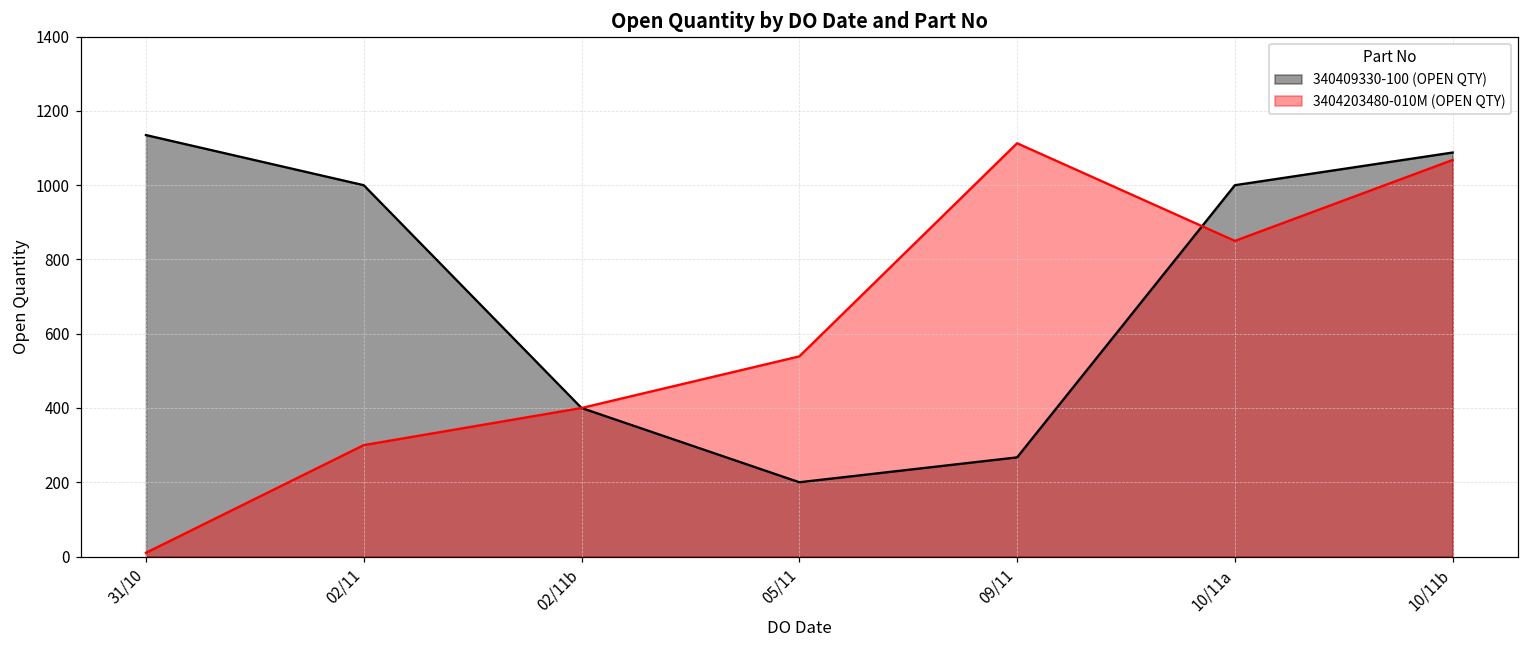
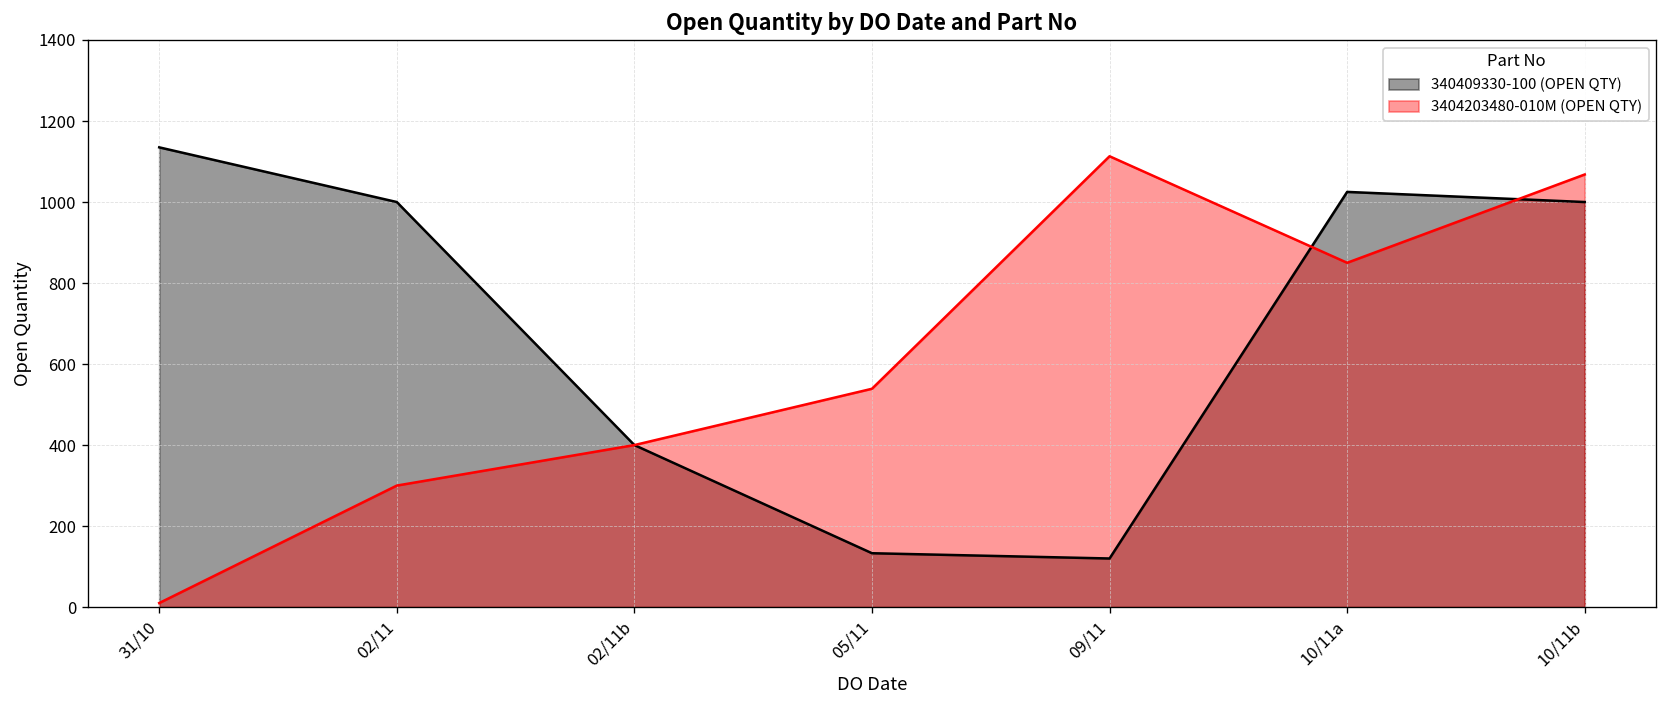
340409330-100 (OPEN QTY), 05/11: 200 -> 130
340409330-100 (OPEN QTY), 09/11: 270 -> 120
340409330-100 (OPEN QTY), 10/11a: 1000 -> 1030
340409330-100 (OPEN QTY), 10/11b: 1090 -> 1000
